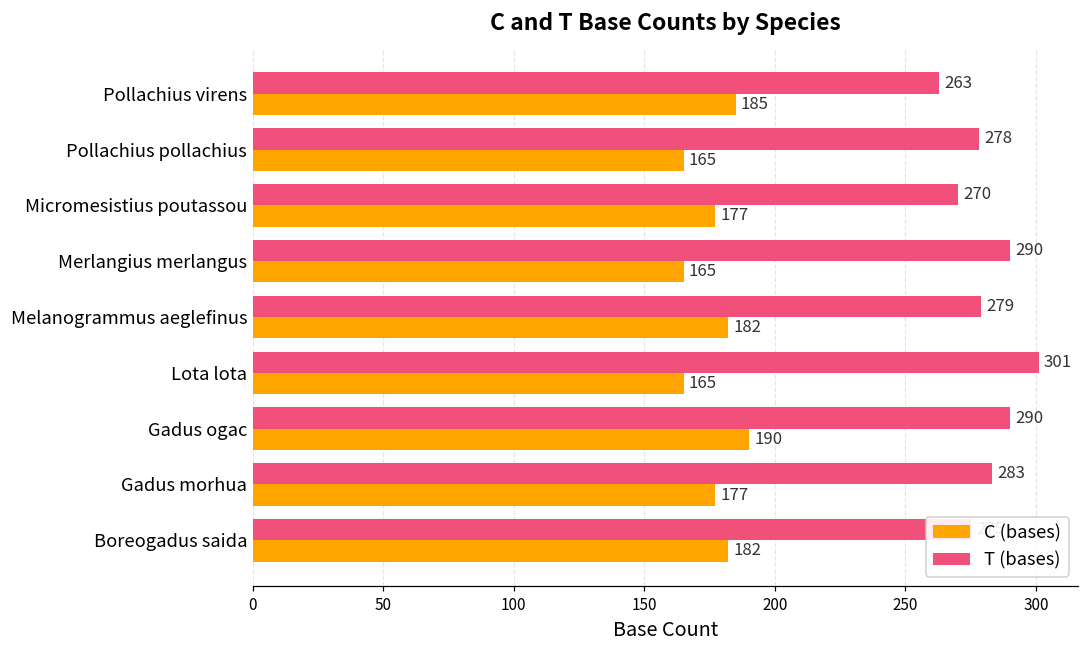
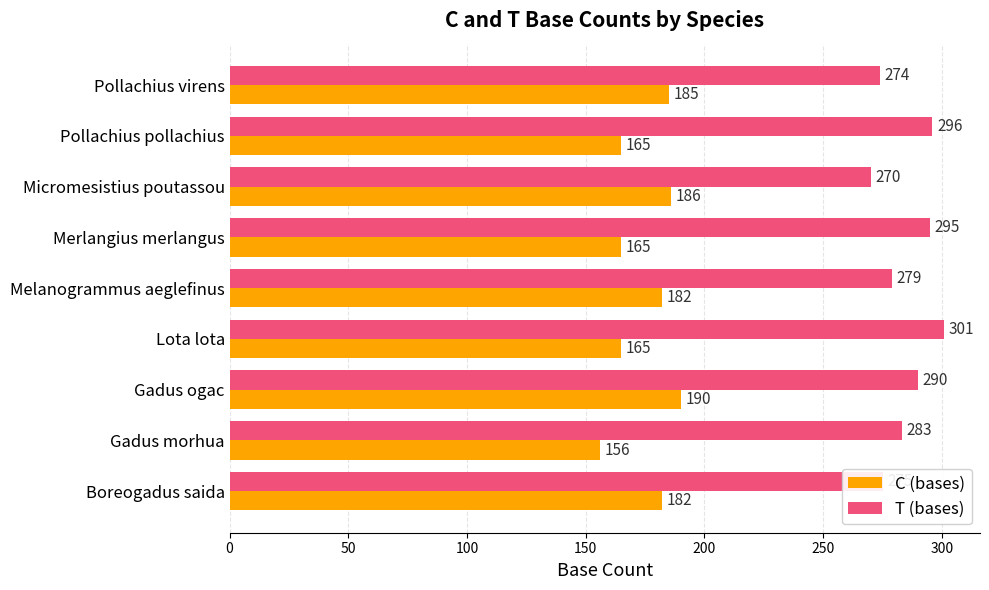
T (bases), Pollachius virens: 263 -> 274
T (bases), Pollachius pollachius: 278 -> 296
C (bases), Micromesistius poutassou: 177 -> 186
T (bases), Merlangius merlangus: 290 -> 295
C (bases), Gadus morhua: 177 -> 156
